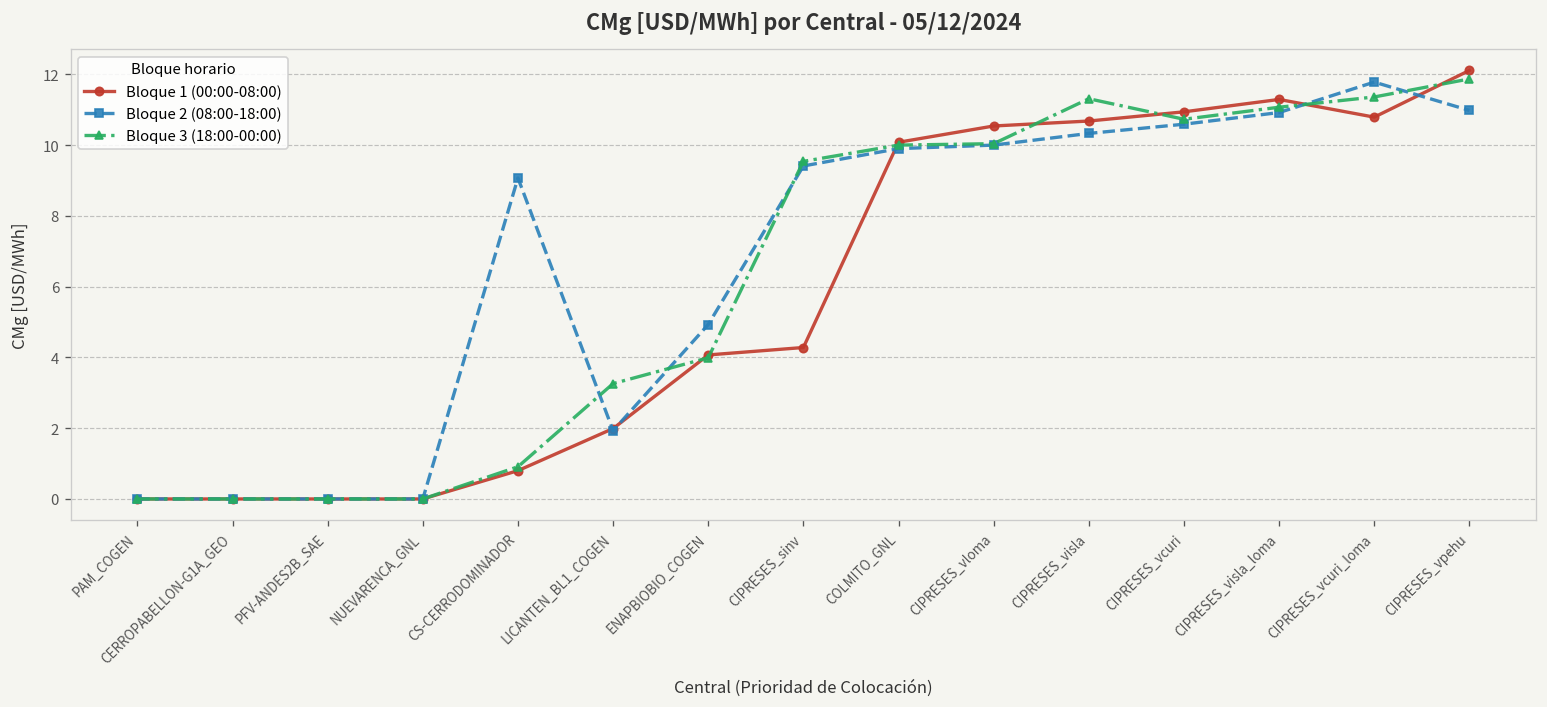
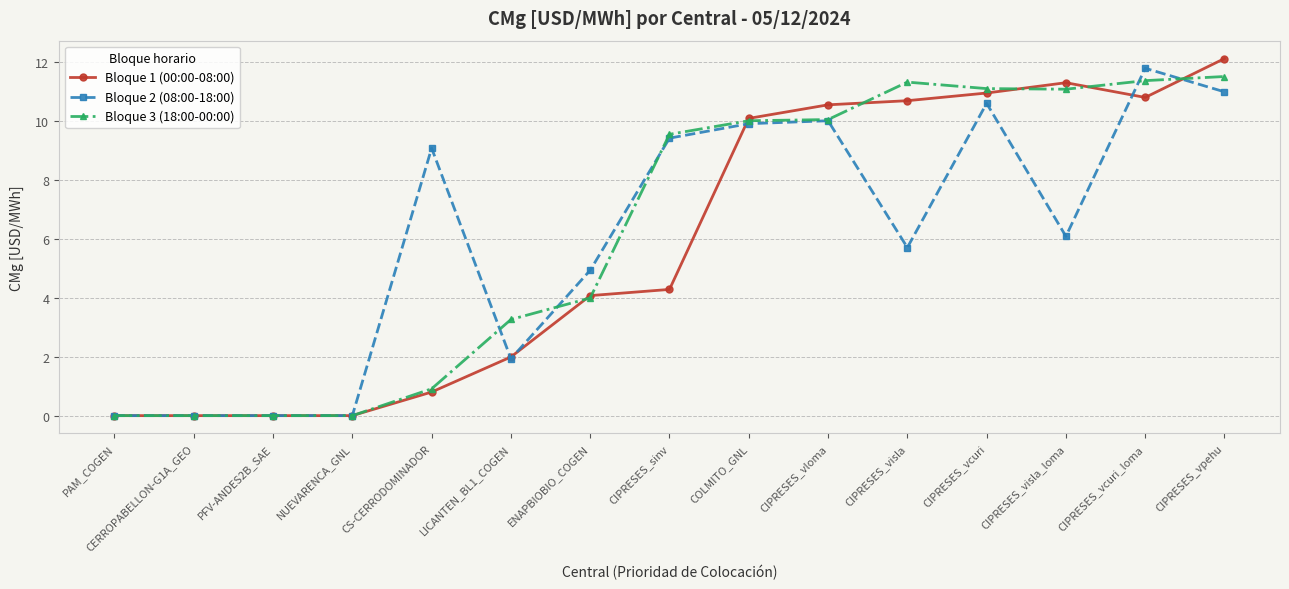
Bloque 2 (08:00-18:00), CIPRESES_visla: 10.3 -> 5.7
Bloque 3 (18:00-00:00), CIPRESES_vcuri: 10.7 -> 11.1
Bloque 2 (08:00-18:00), CIPRESES_visla_loma: 10.9 -> 6.1
Bloque 3 (18:00-00:00), CIPRESES_vpehu: 11.9 -> 11.5
